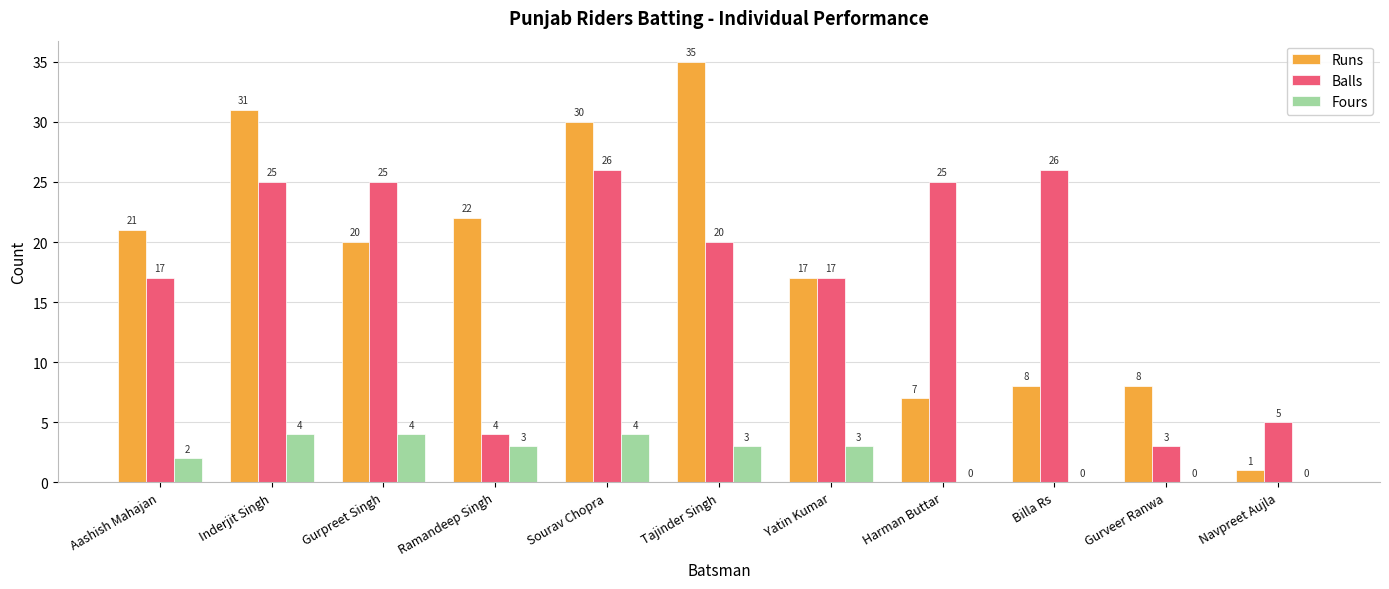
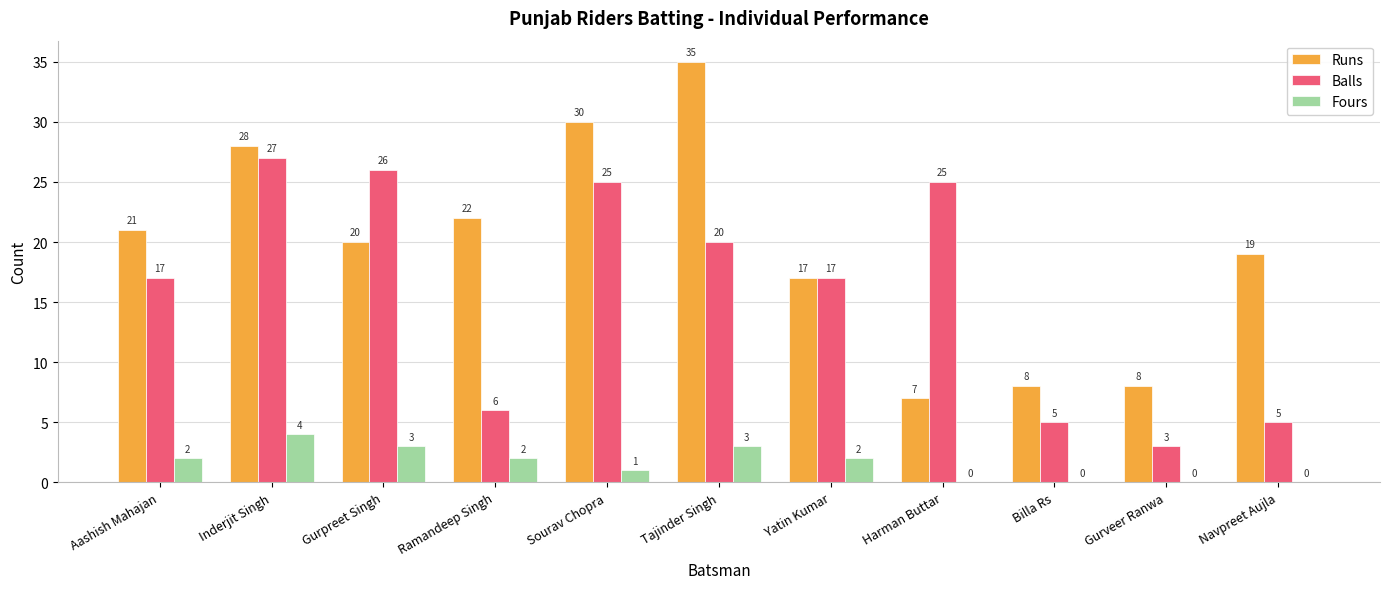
Runs, Inderjit Singh: 31 -> 28
Balls, Inderjit Singh: 25 -> 27
Balls, Gurpreet Singh: 25 -> 26
Fours, Gurpreet Singh: 4 -> 3
Balls, Ramandeep Singh: 4 -> 6
Fours, Ramandeep Singh: 3 -> 2
Balls, Sourav Chopra: 26 -> 25
Fours, Sourav Chopra: 4 -> 1
Fours, Yatin Kumar: 3 -> 2
Balls, Billa Rs: 26 -> 5
Runs, Navpreet Aujla: 1 -> 19
